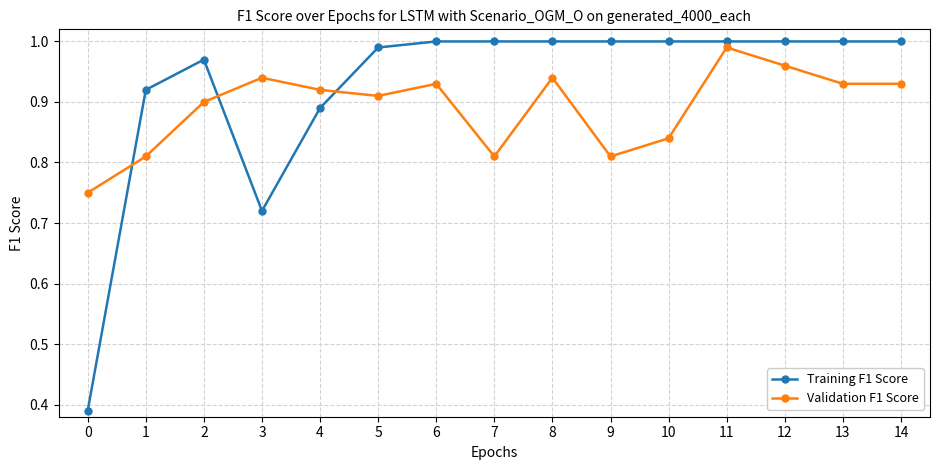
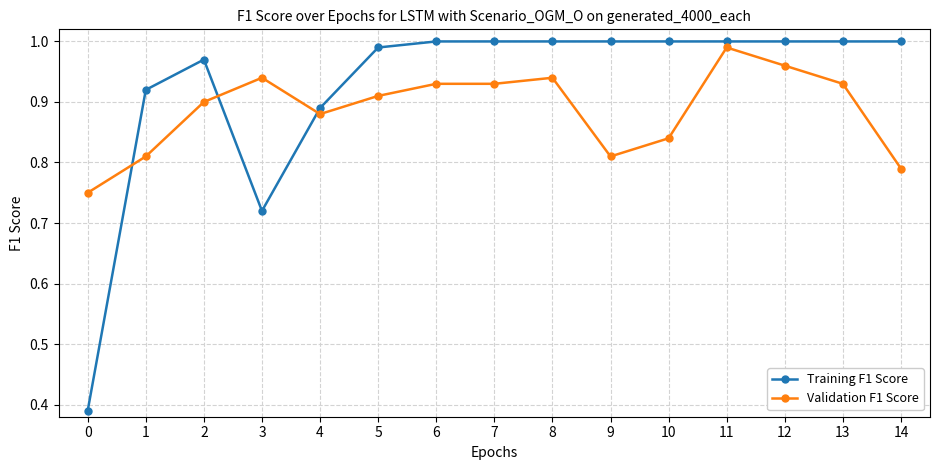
Validation F1 Score, 4: 0.92 -> 0.88
Validation F1 Score, 7: 0.81 -> 0.93
Validation F1 Score, 14: 0.93 -> 0.79
